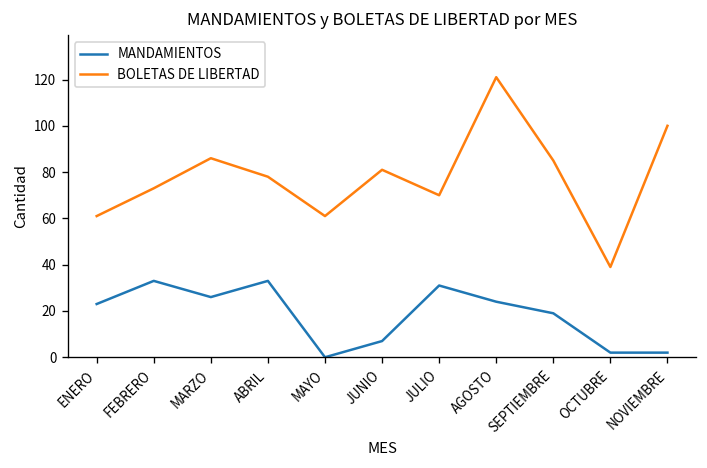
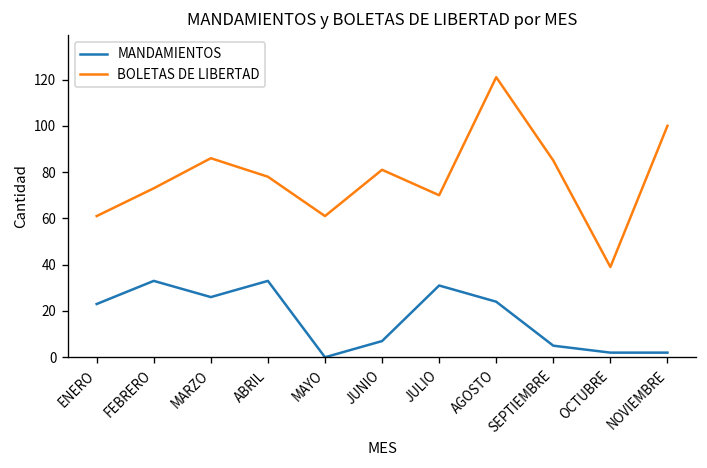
MANDAMIENTOS, SEPTIEMBRE: 19 -> 5
